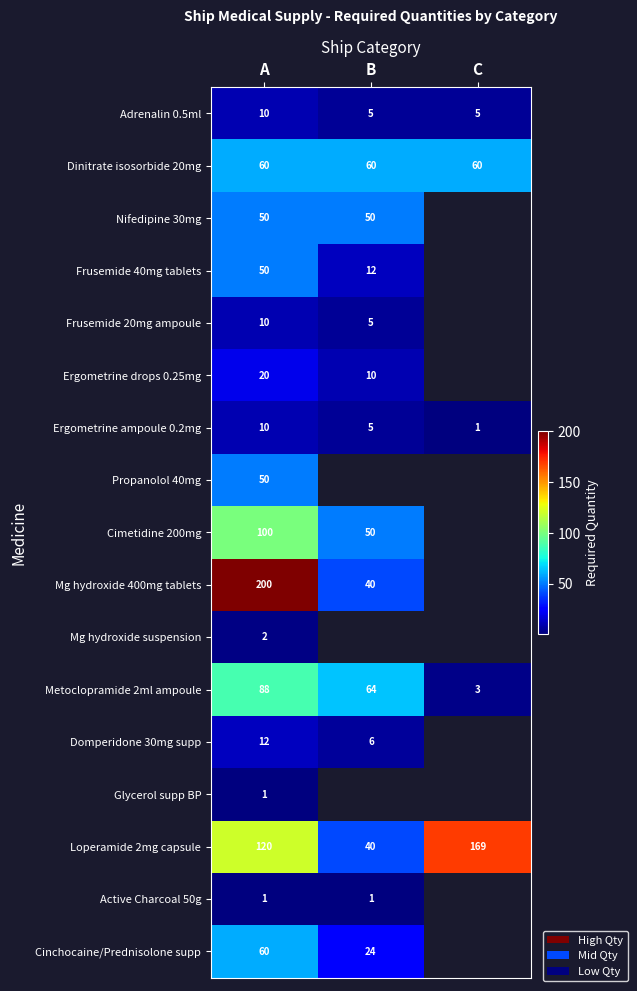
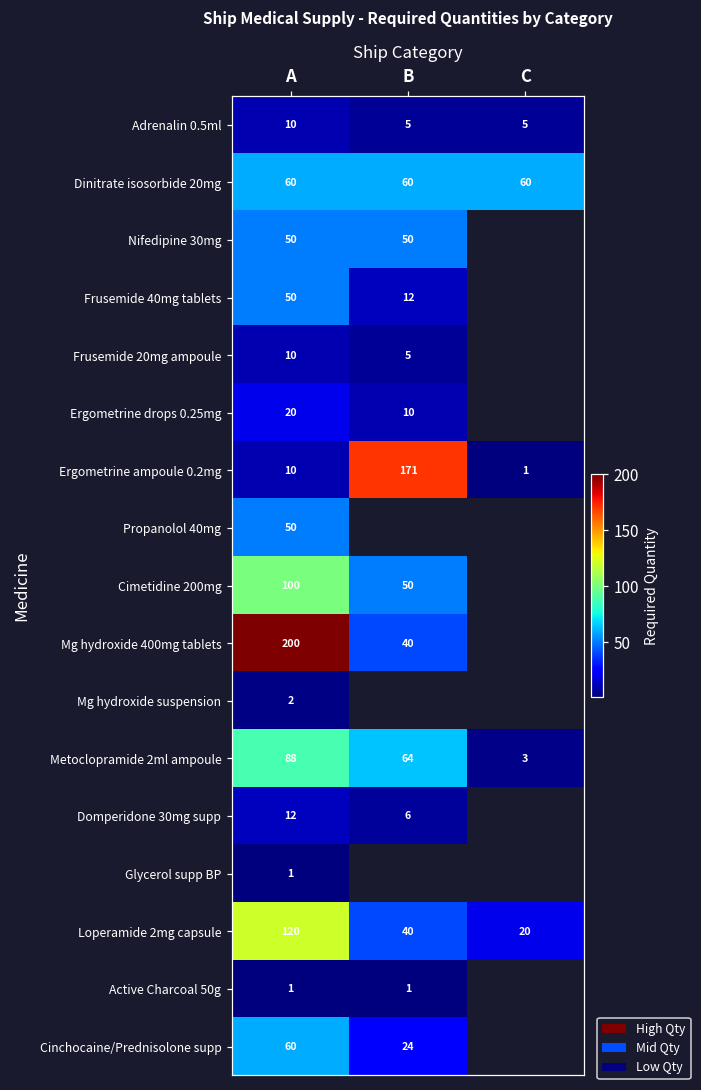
Ergometrine ampoule 0.2mg, B: 5 -> 171
Loperamide 2mg capsule, C: 169 -> 20
